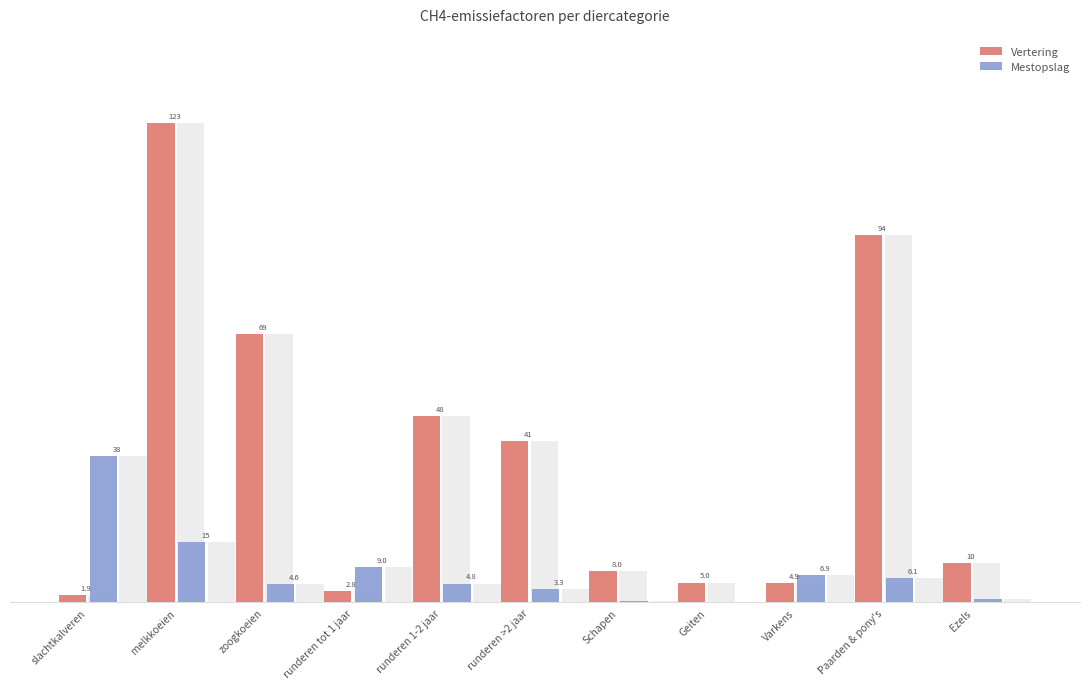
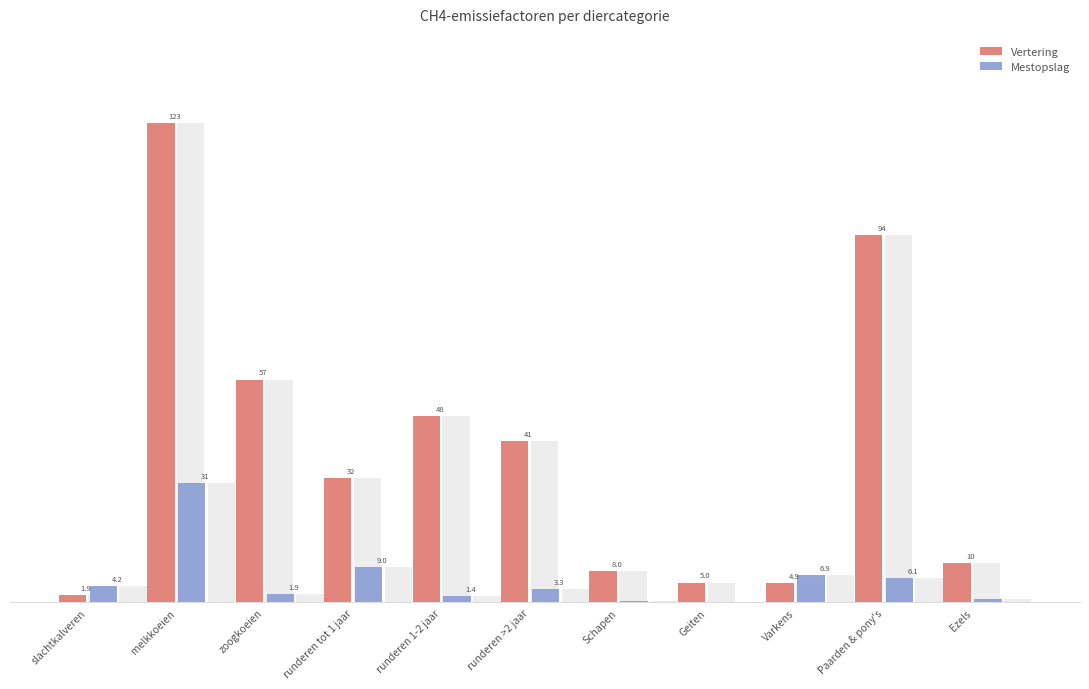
Mestopslag, slachtkalveren: 38 -> 4.2
Mestopslag, melkkoeien: 15 -> 31
Vertering, zoogkoeien: 69 -> 57
Mestopslag, zoogkoeien: 4.6 -> 1.9
Vertering, runderen tot 1 jaar: 2.8 -> 32
Mestopslag, runderen 1-2 jaar: 4.8 -> 1.4
